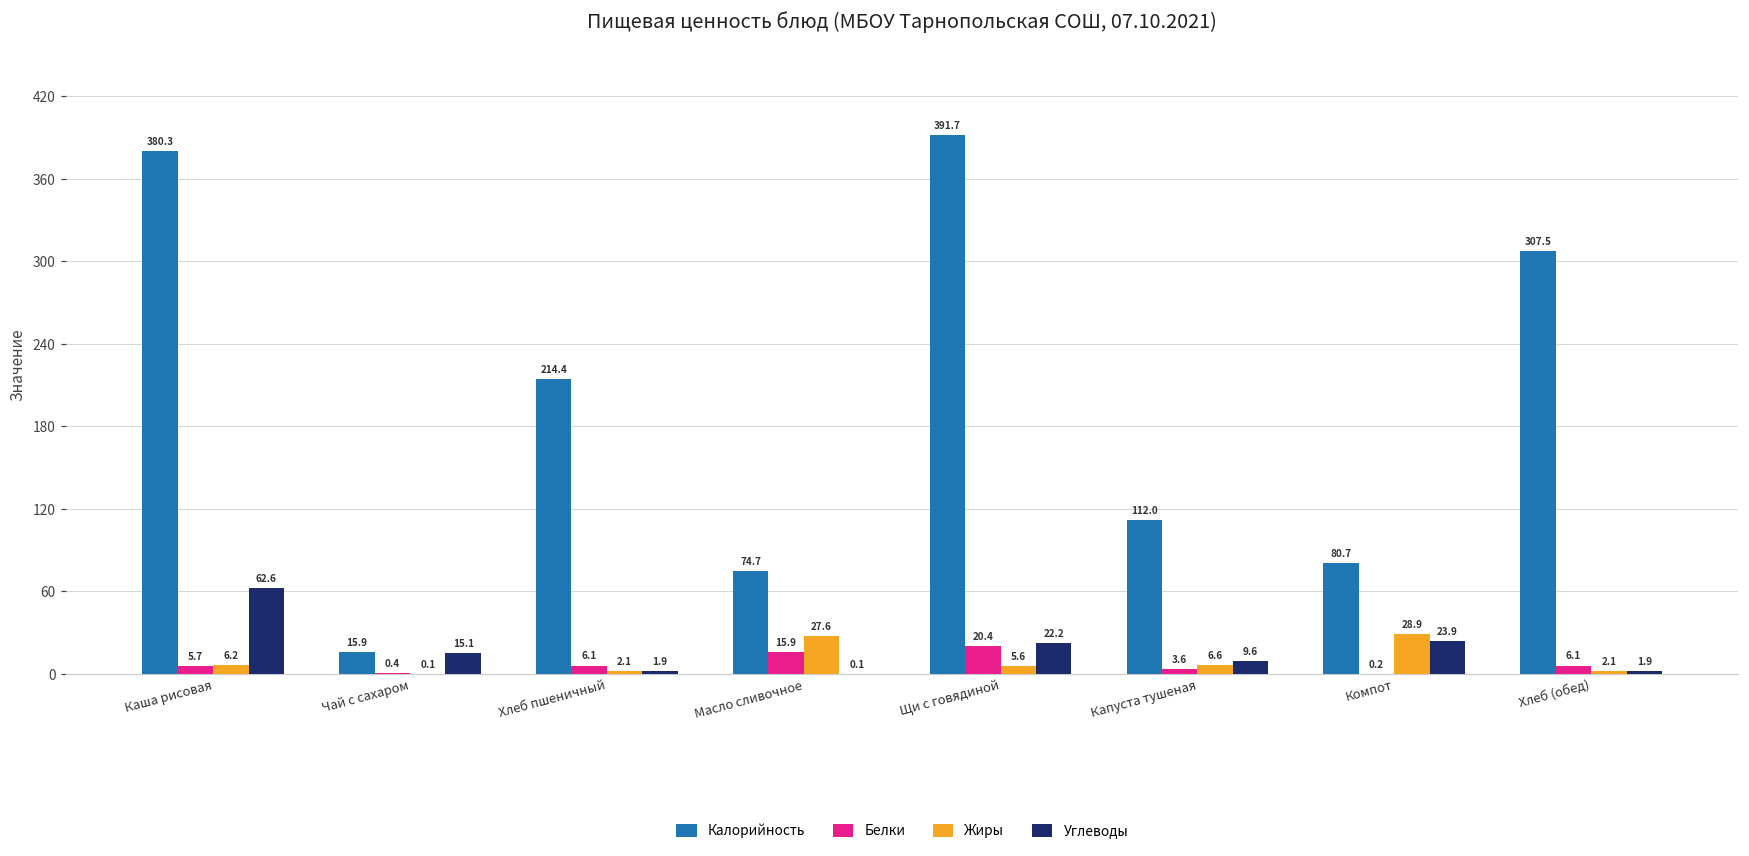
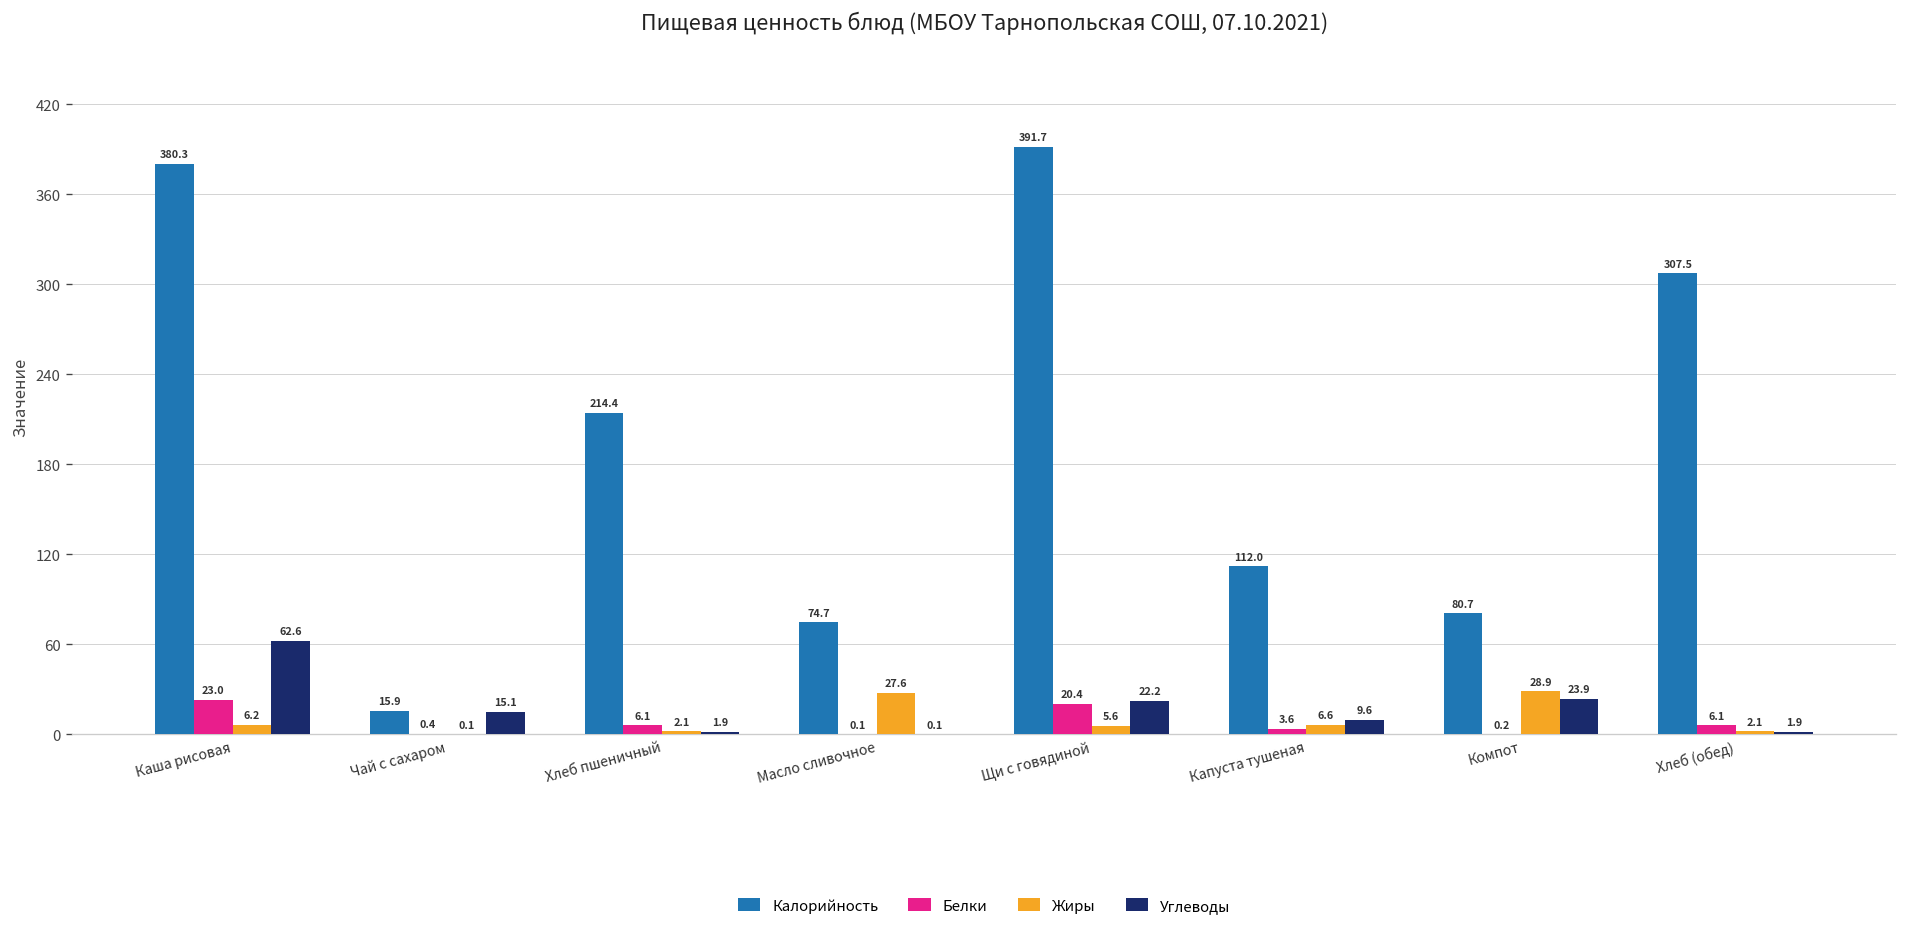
Белки, Каша рисовая: 5.7 -> 23.0
Белки, Масло сливочное: 15.9 -> 0.1
